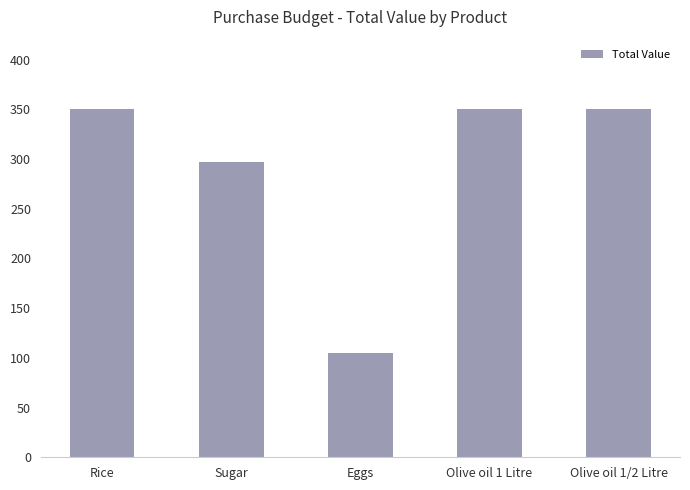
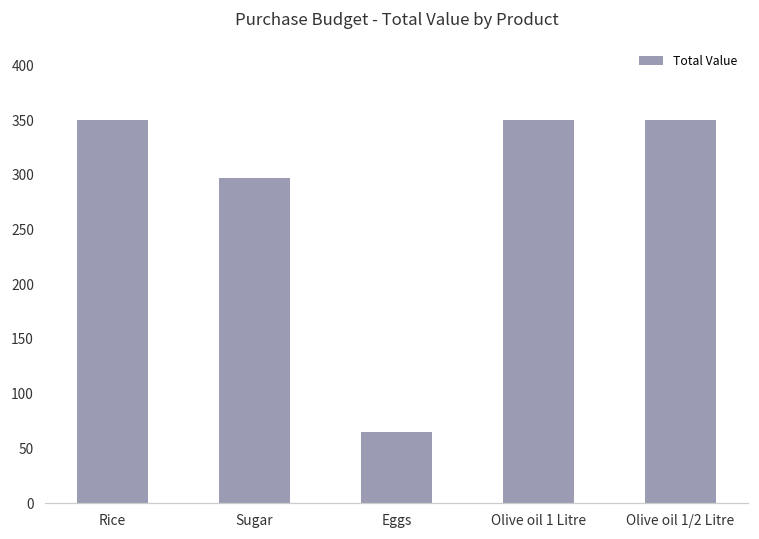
Eggs: 110 -> 60
